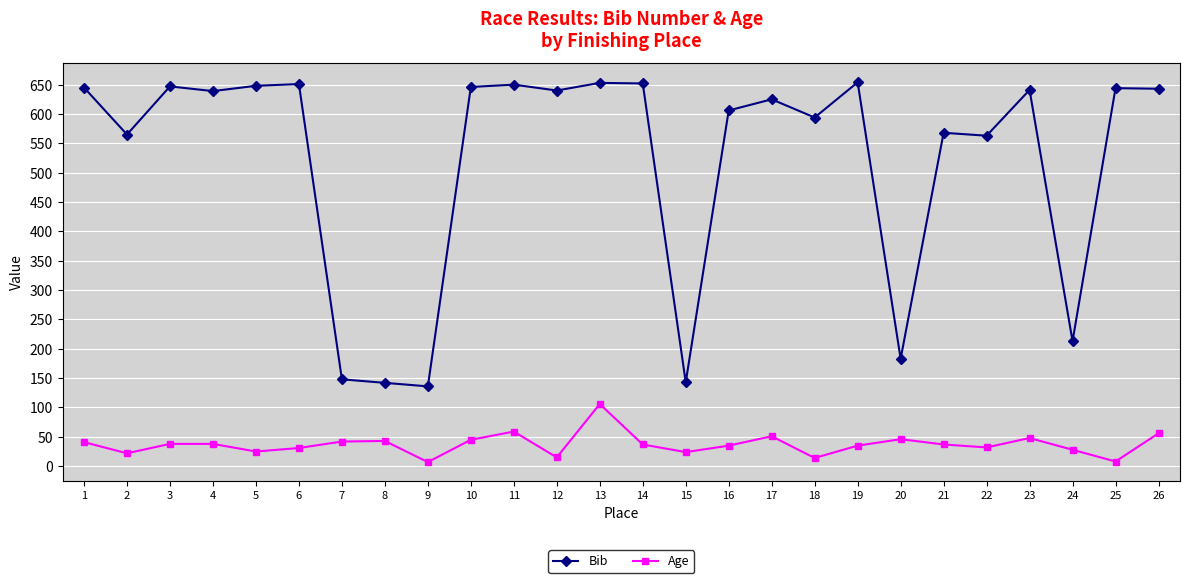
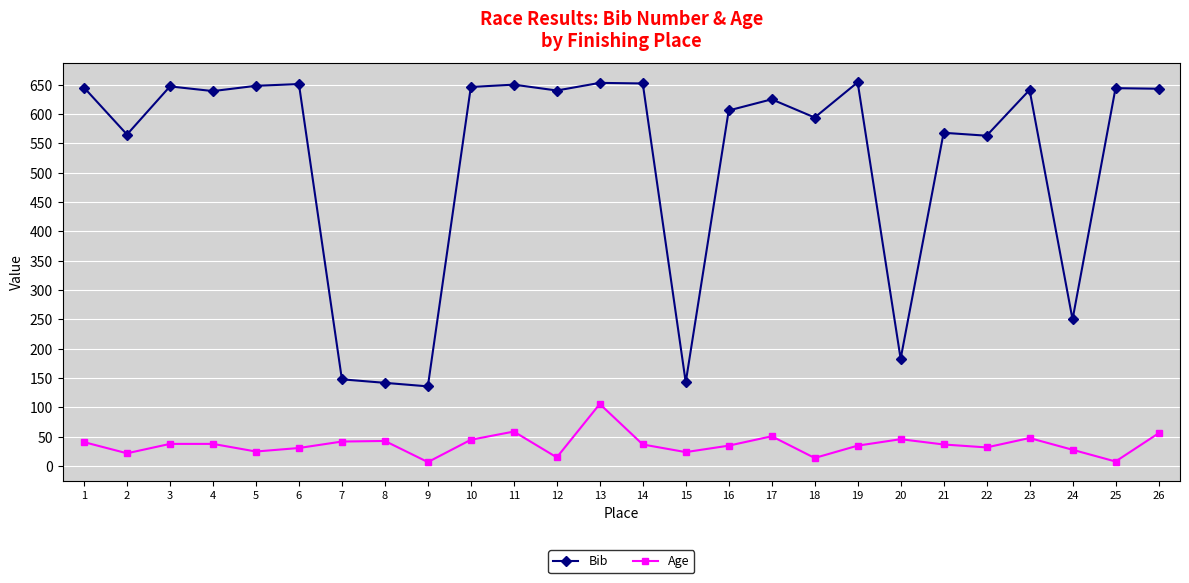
Bib, 24: 210 -> 250
